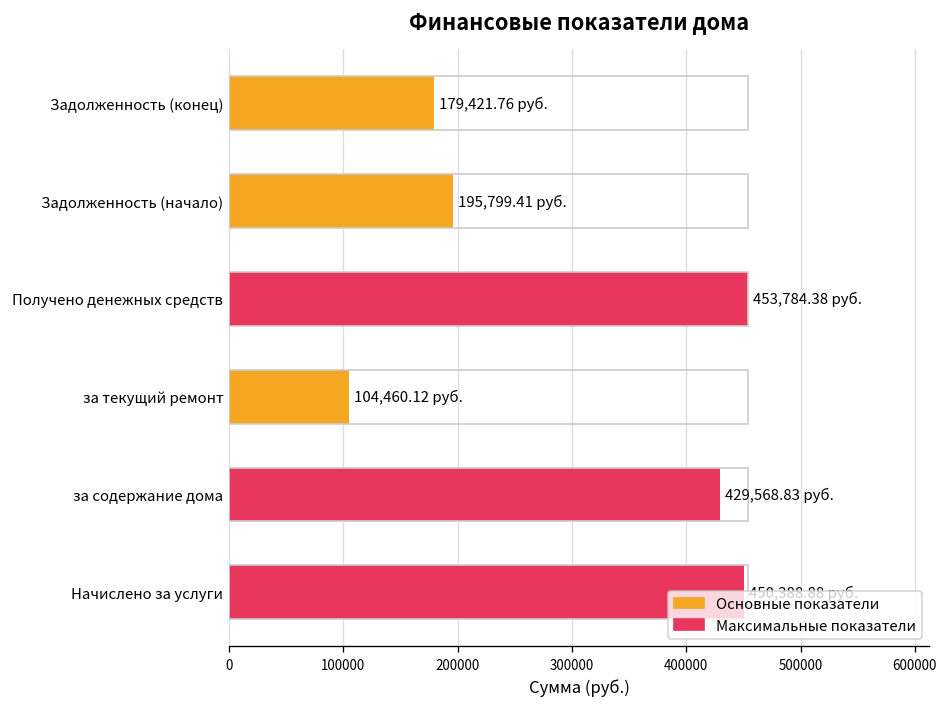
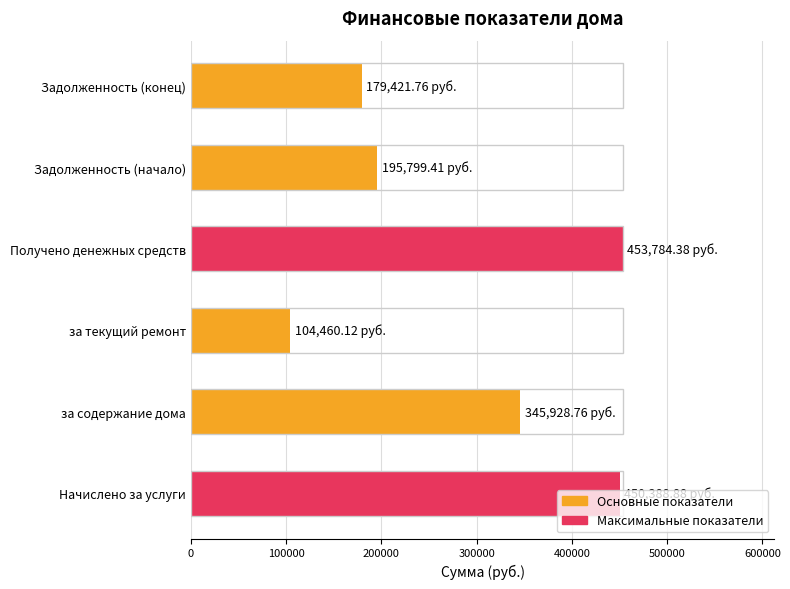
за содержание дома: 429,568.83 -> 345,928.76
